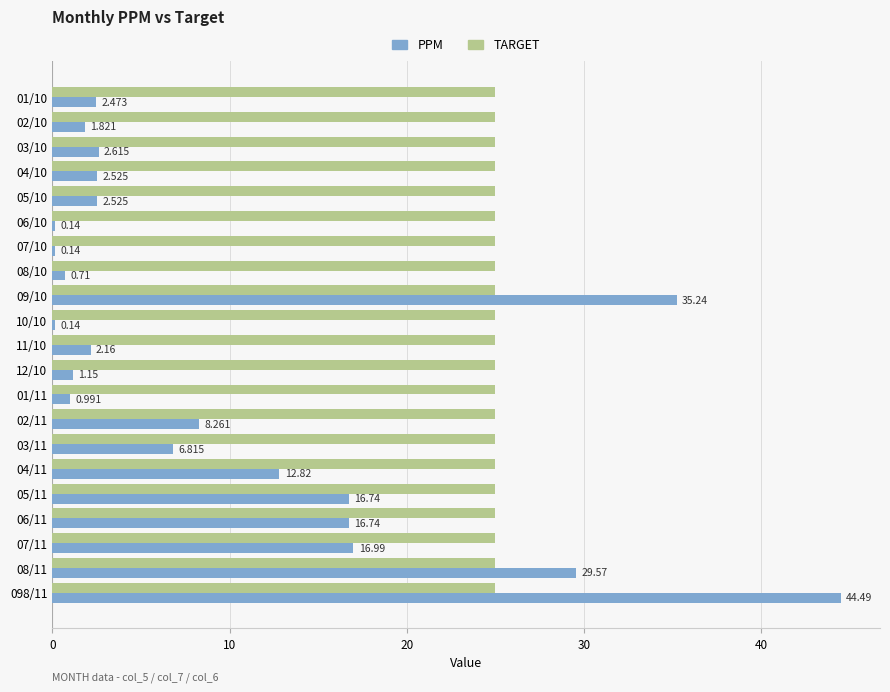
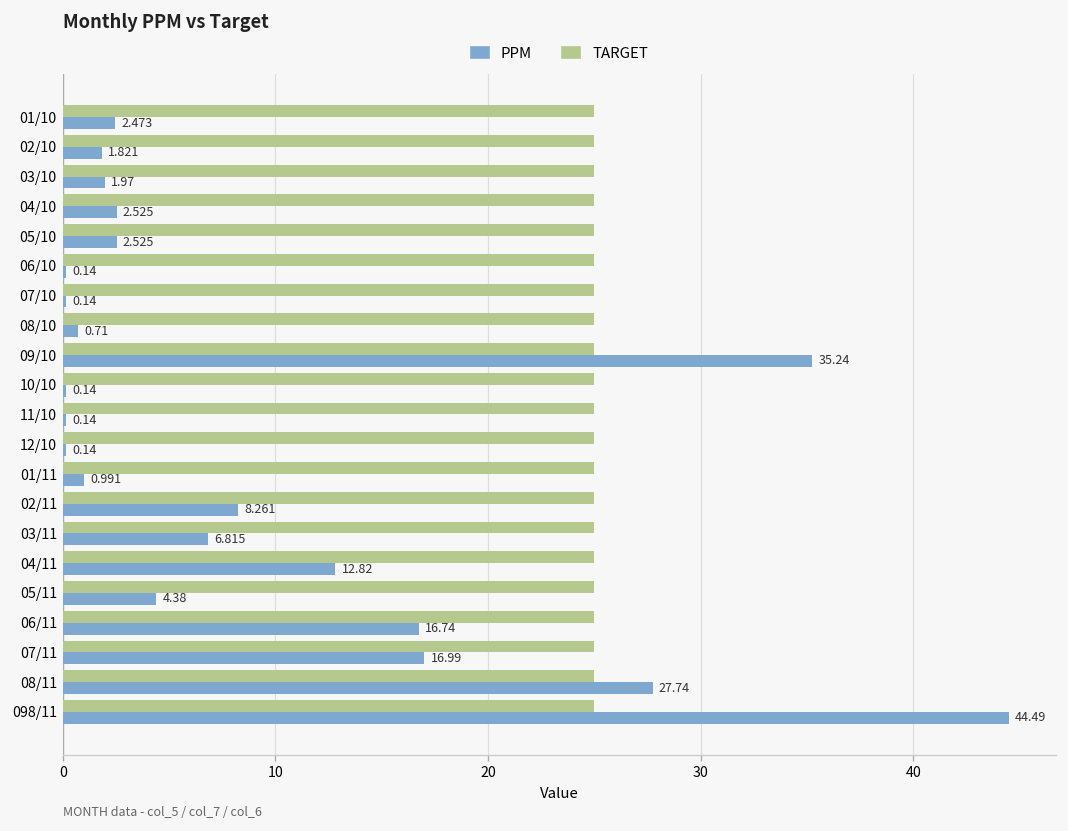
PPM, 03/10: 2.615 -> 1.97
PPM, 11/10: 2.16 -> 0.14
PPM, 12/10: 1.15 -> 0.14
PPM, 05/11: 16.74 -> 4.38
PPM, 08/11: 29.57 -> 27.74
